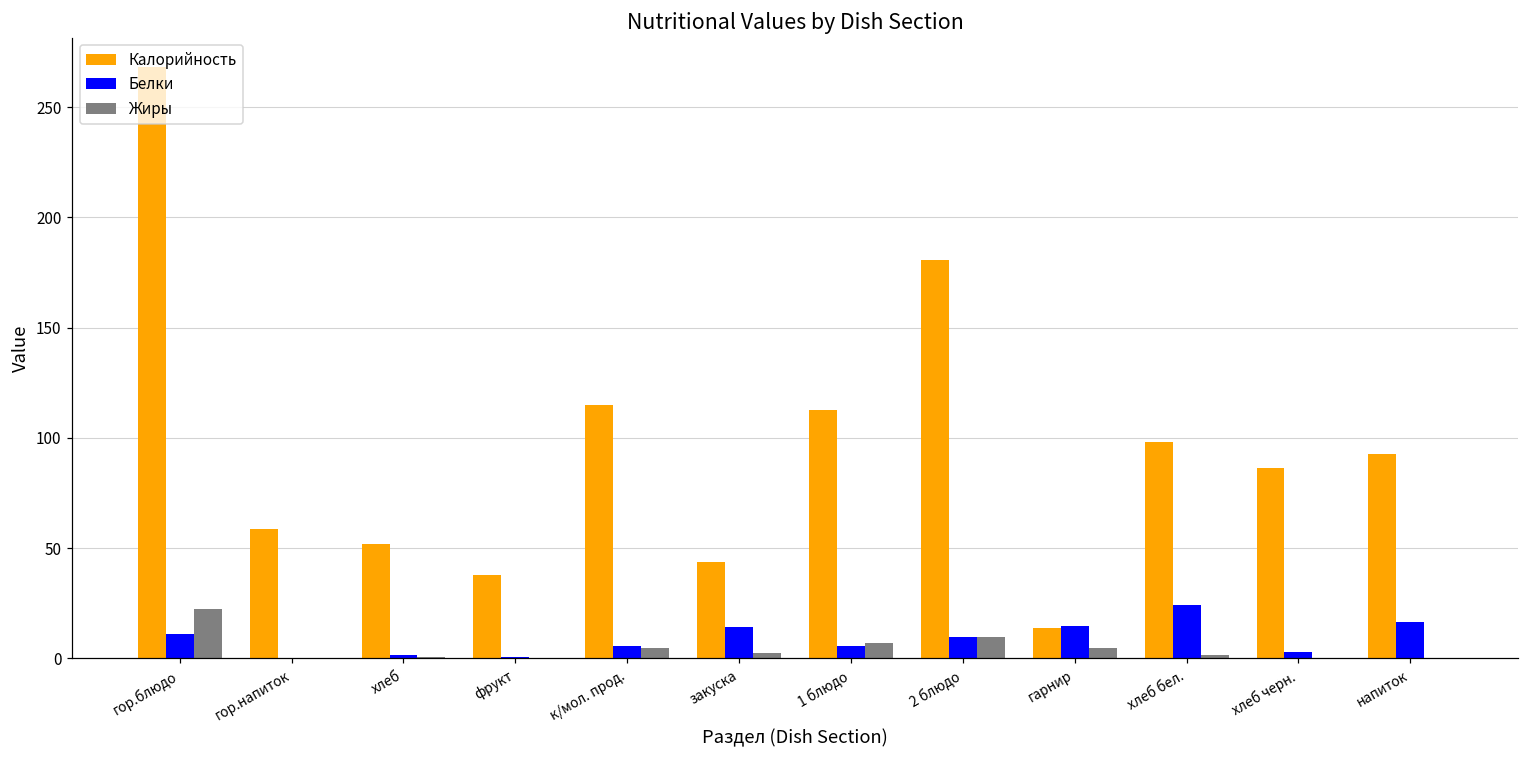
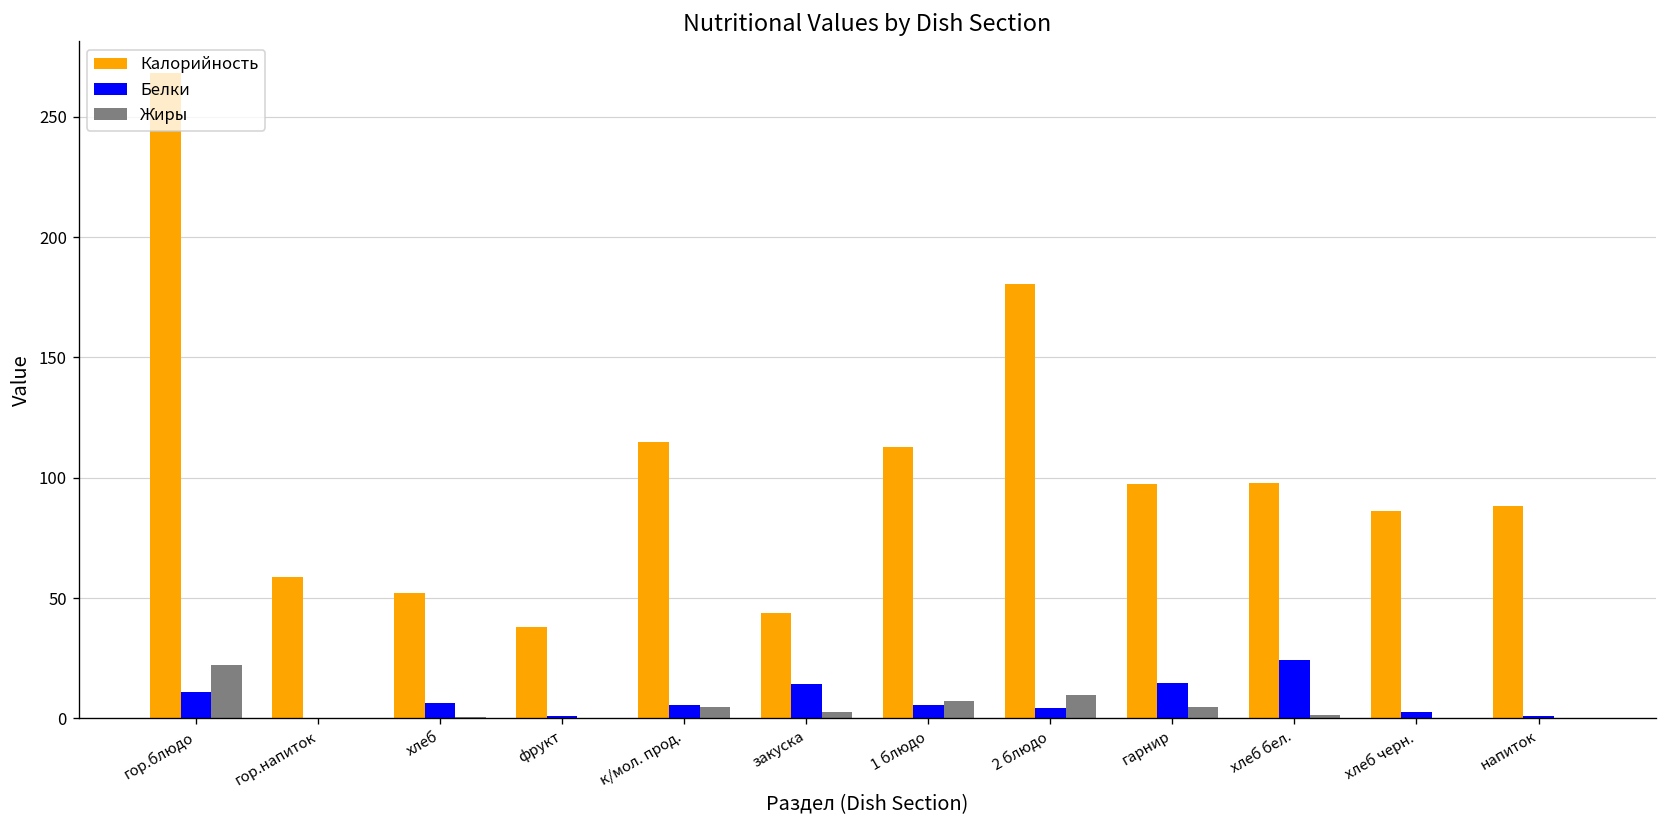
Белки, хлеб: 1 -> 6
Белки, 2 блюдо: 10 -> 4
Калорийность, гарнир: 14 -> 97
Калорийность, напиток: 93 -> 88
Белки, напиток: 17 -> 1
